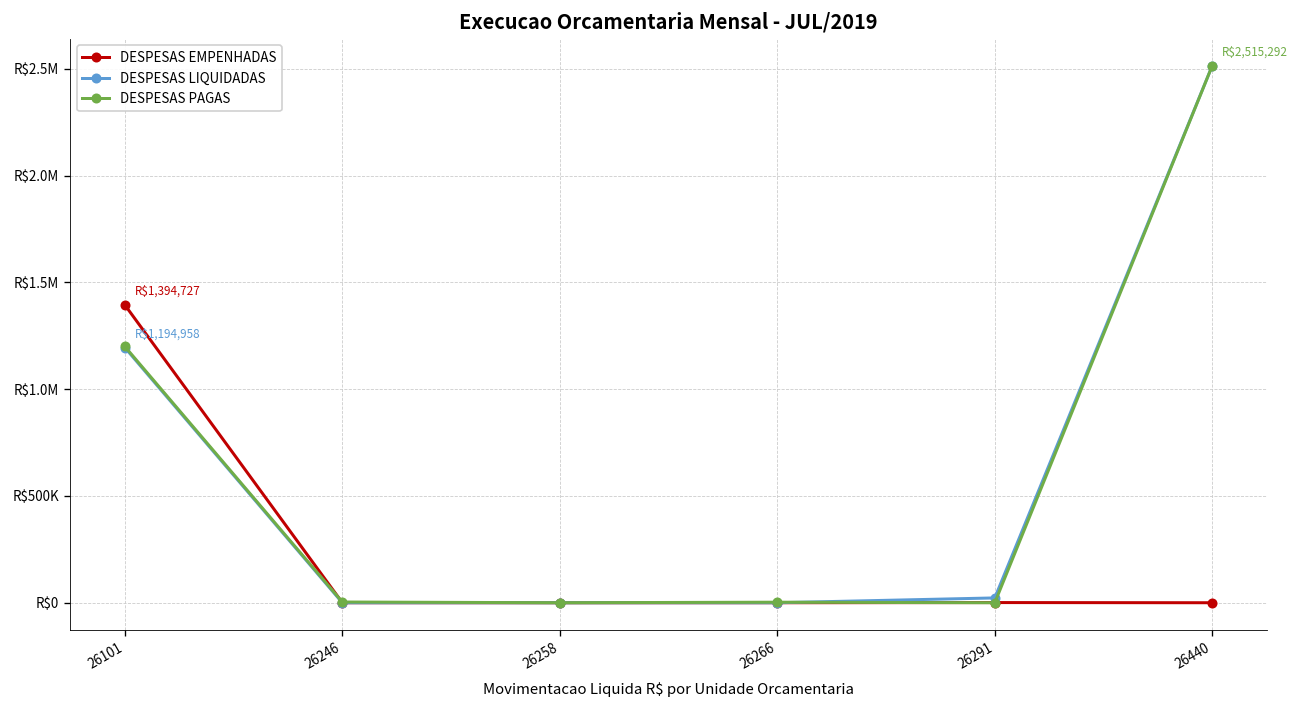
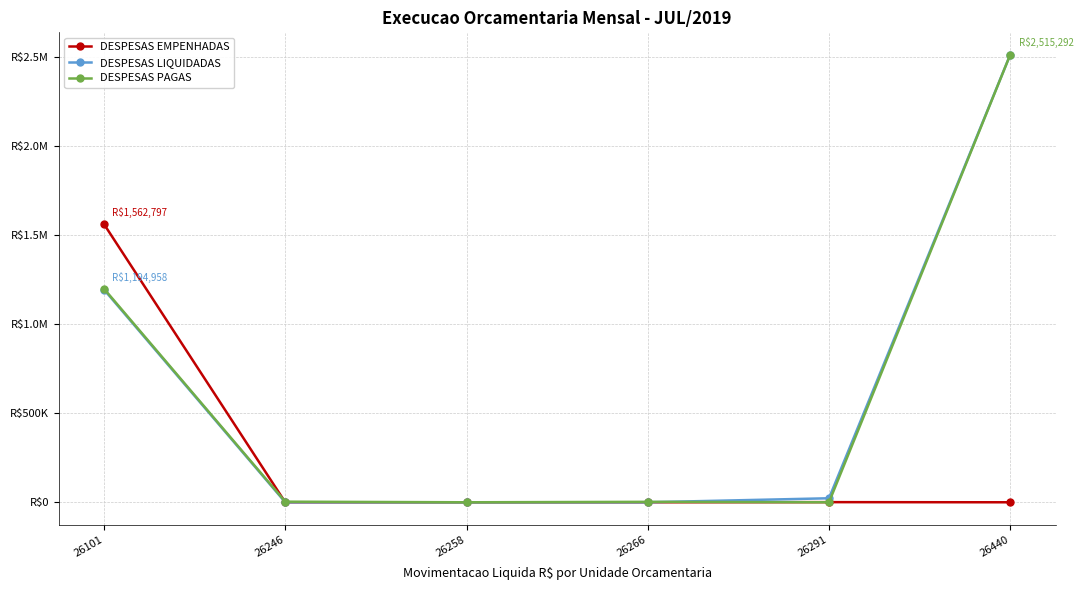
DESPESAS EMPENHADAS, 26101: $1,394,727 -> $1,562,797
